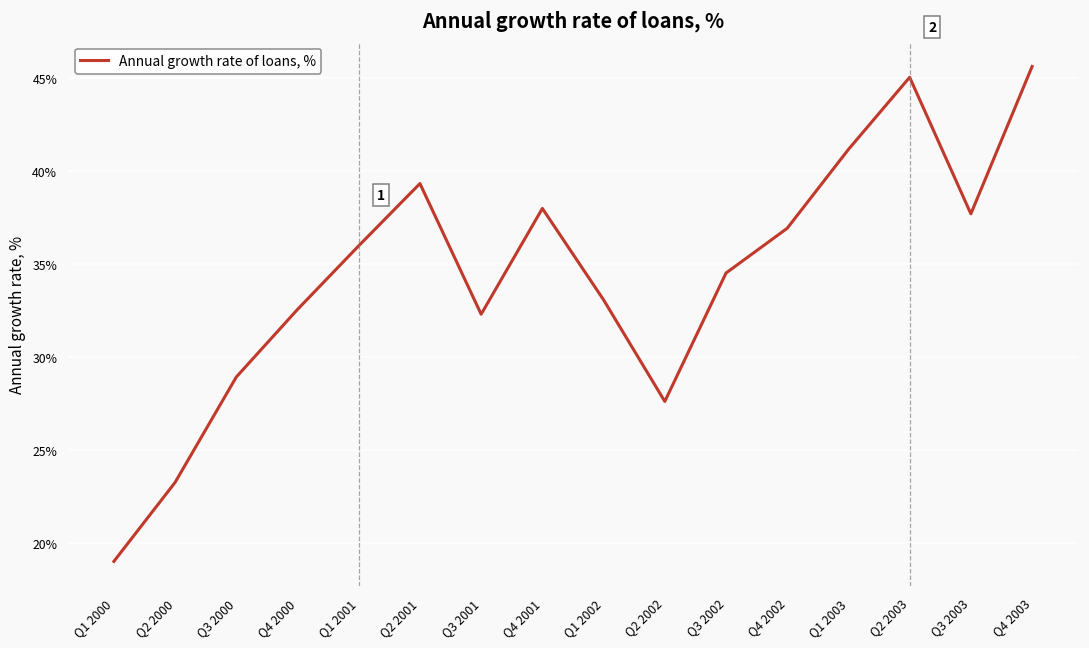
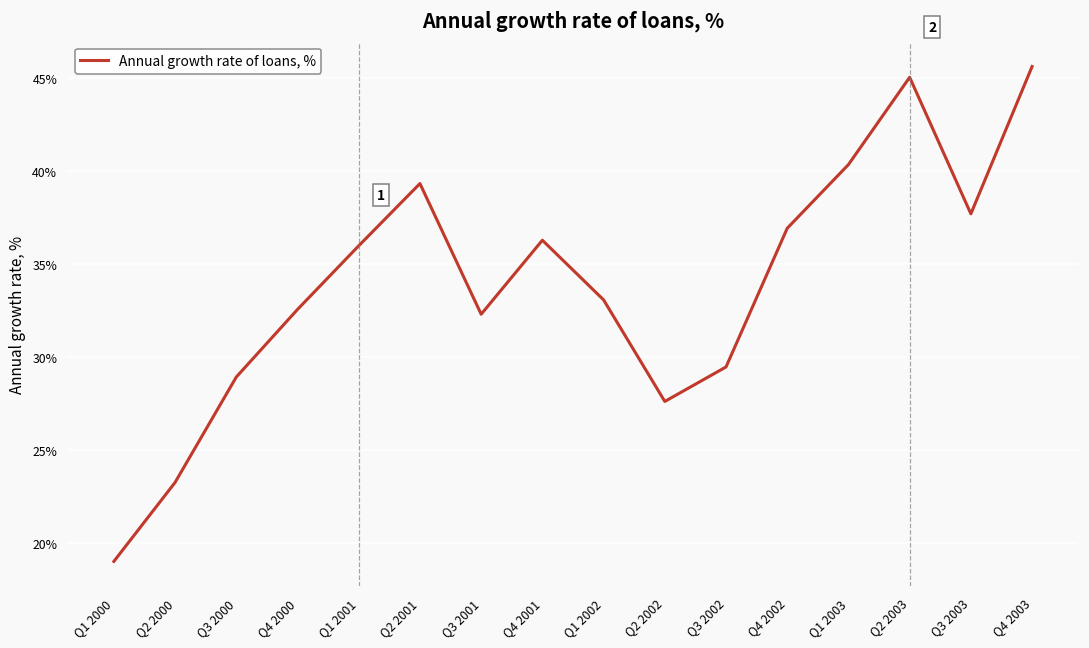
Q4 2001: 38.0% -> 36.3%
Q3 2002: 34.5% -> 29.5%
Q1 2003: 41.1% -> 40.3%
